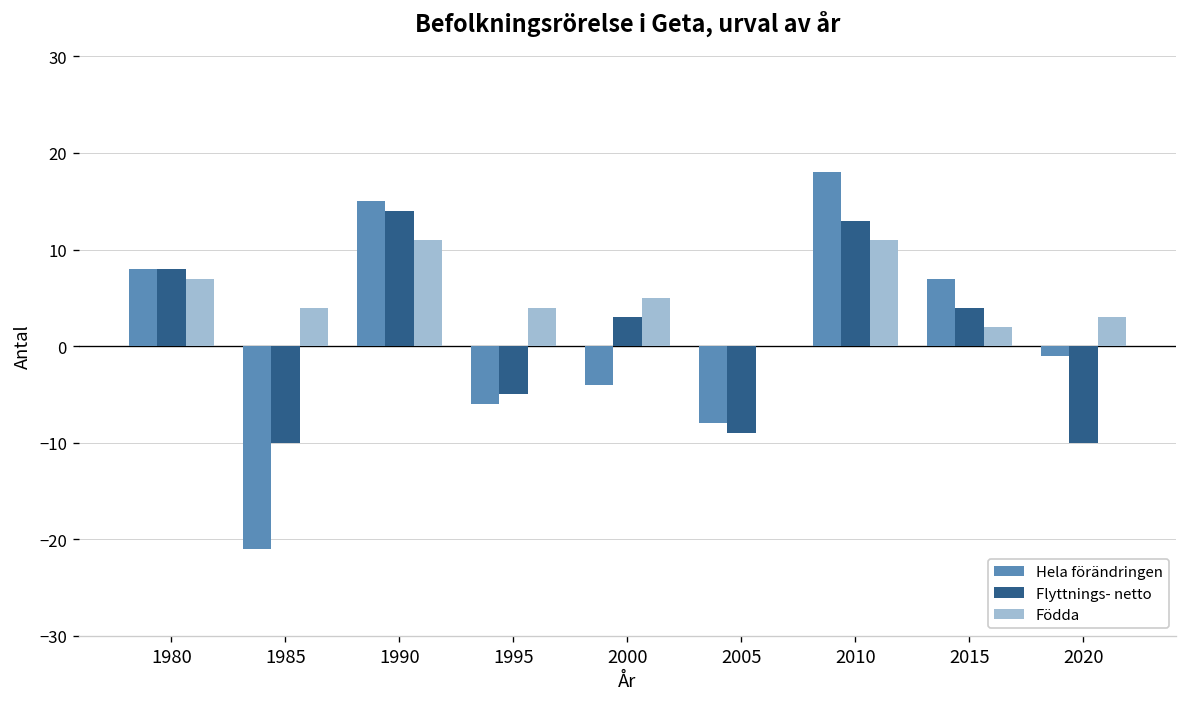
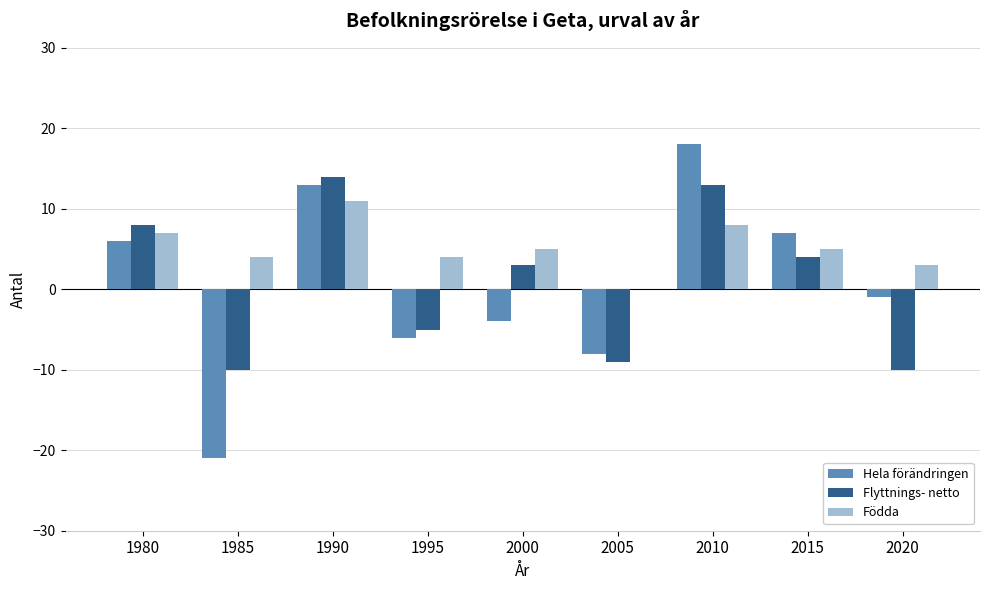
Hela förändringen, 1980: 8 -> 6
Hela förändringen, 1990: 15 -> 13
Födda, 2010: 11 -> 8
Födda, 2015: 2 -> 5
